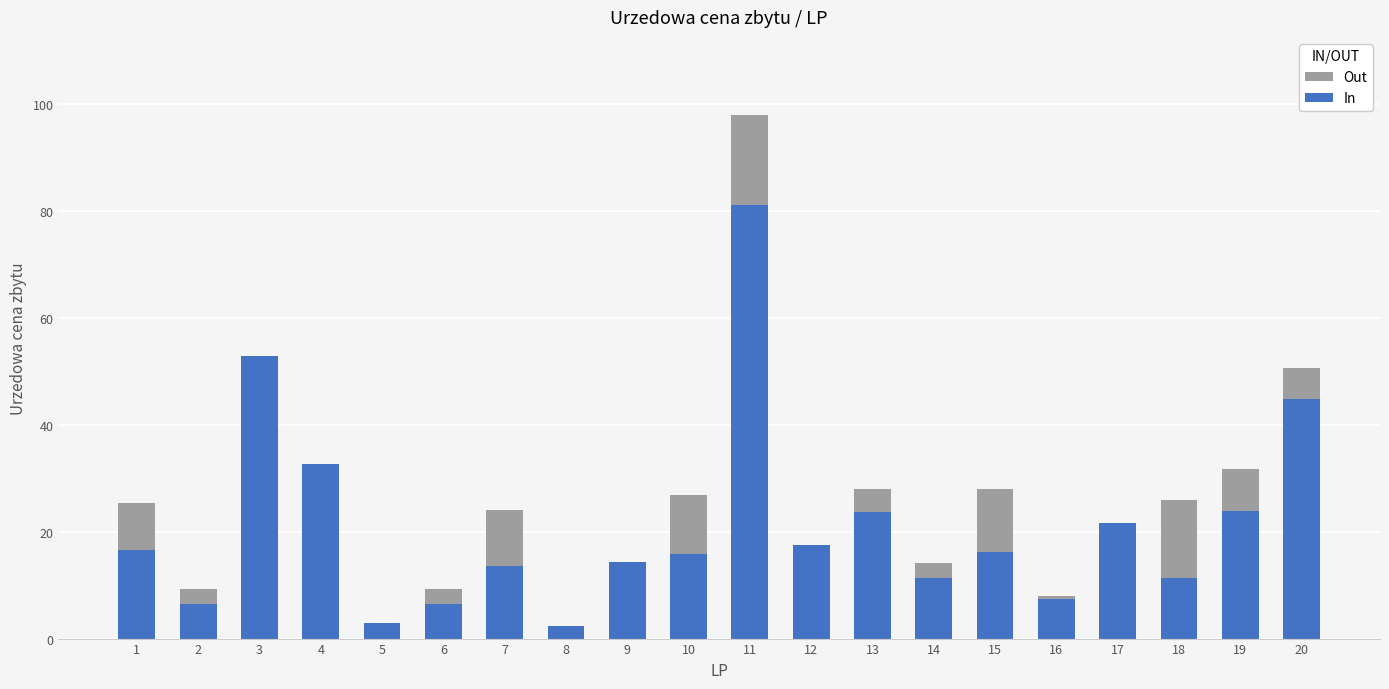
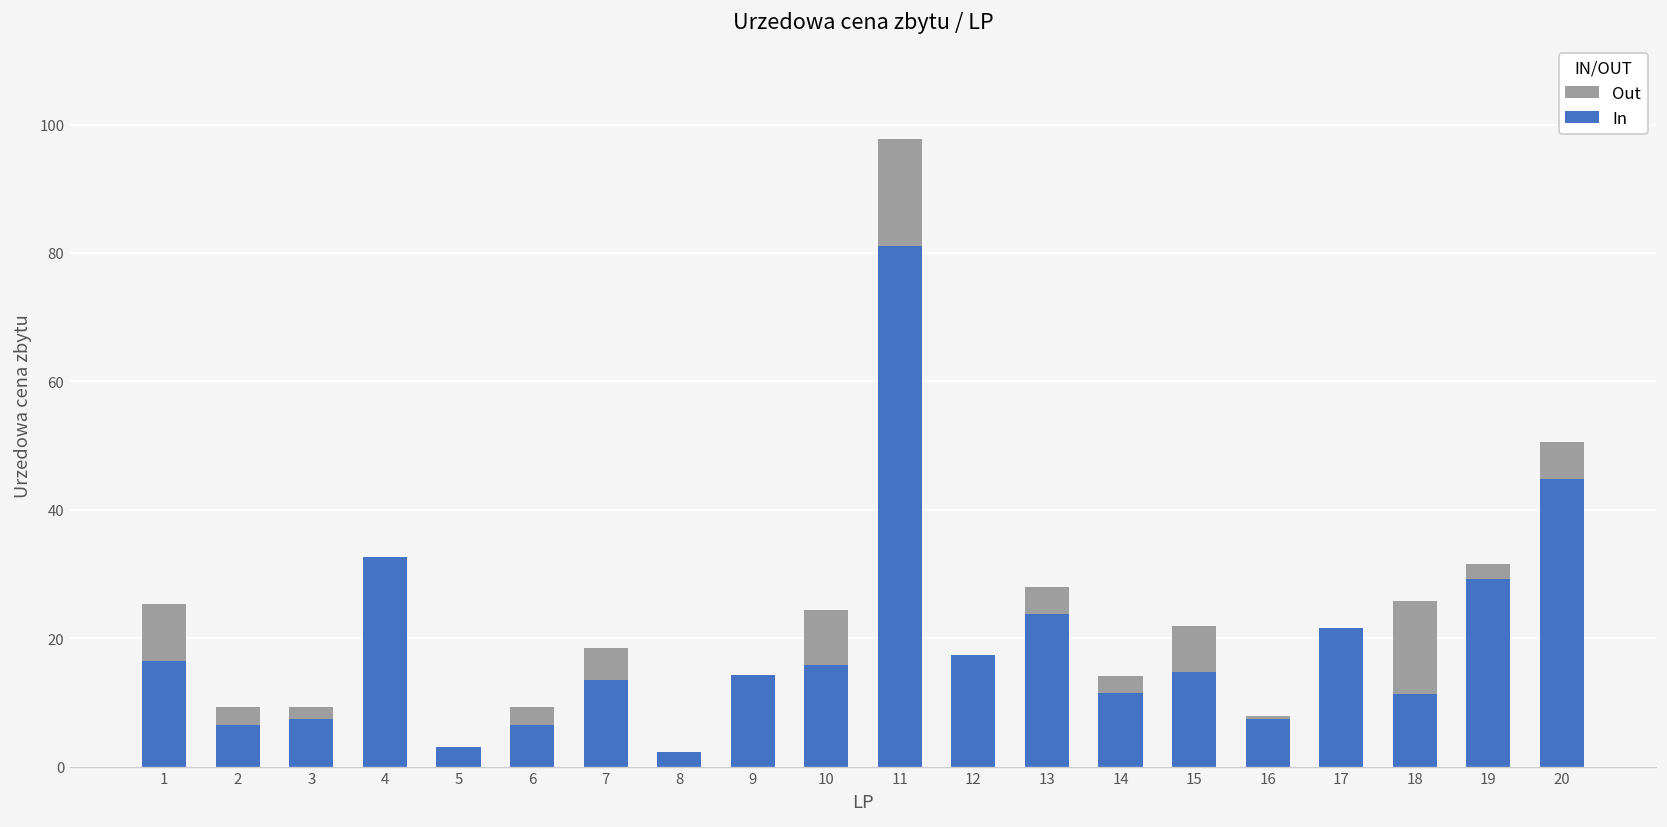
In, 3: 53 -> 7
Out, 7: 24 -> 19
Out, 10: 27 -> 24
Out, 15: 28 -> 22
In, 15: 16 -> 15
In, 19: 24 -> 29
